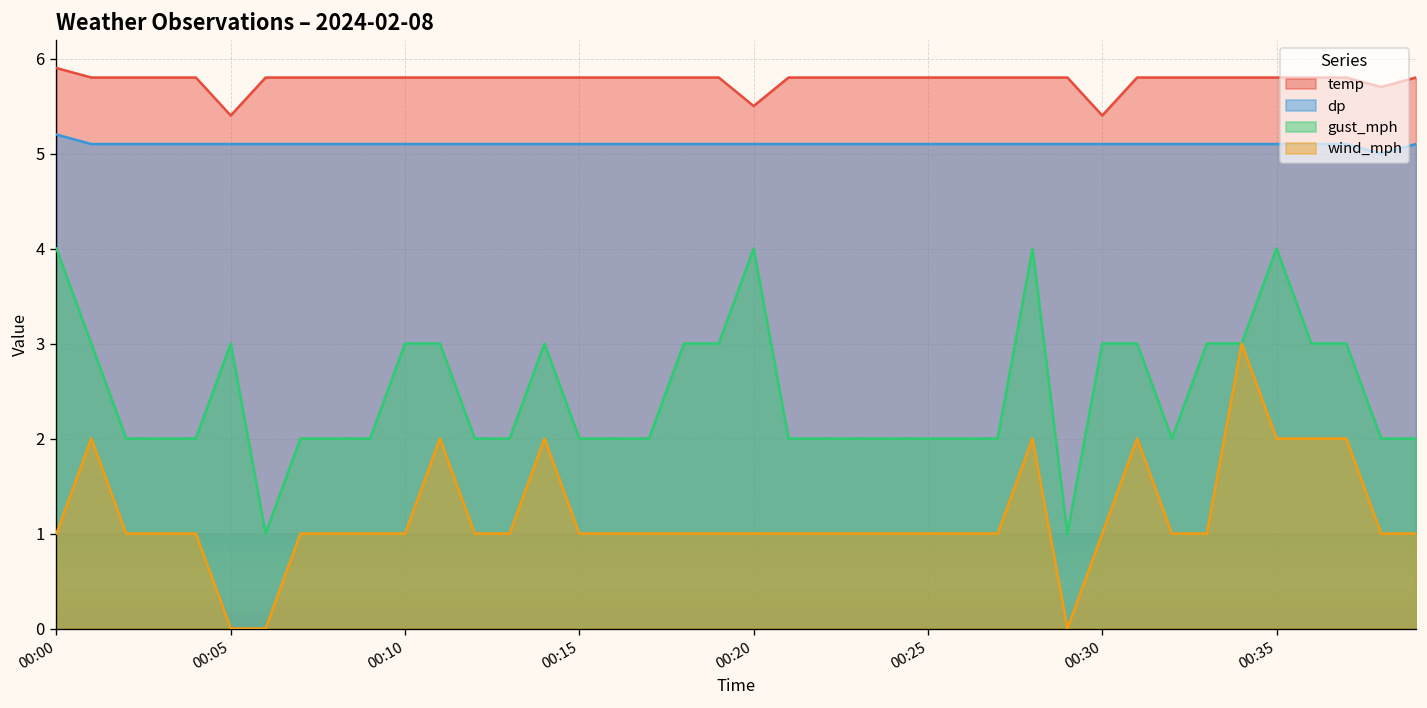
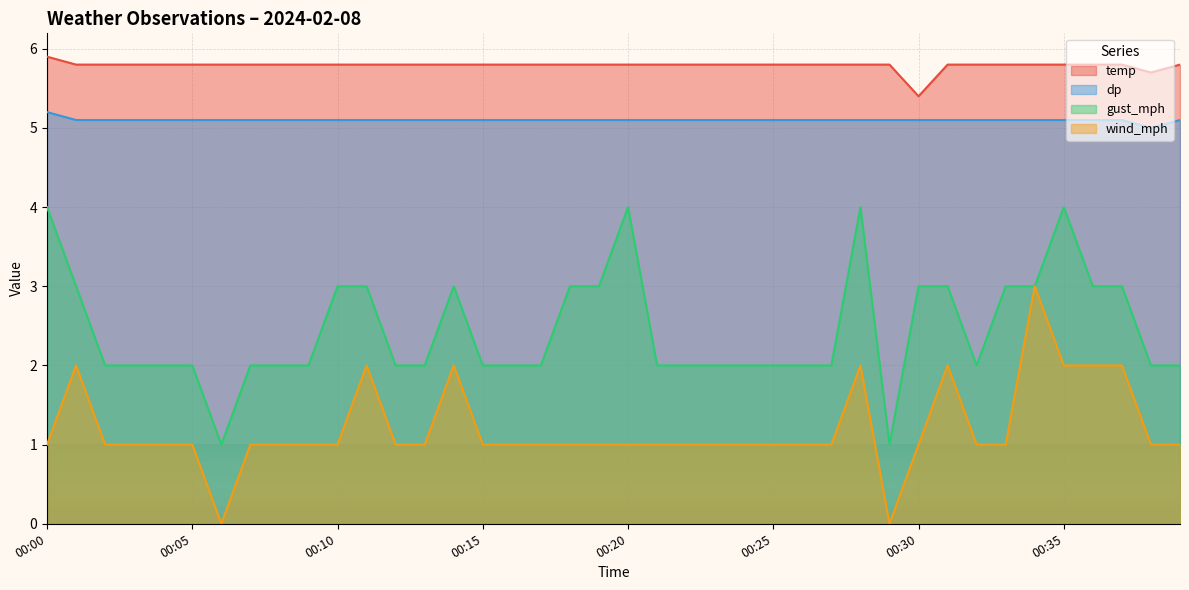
temp, 00:05: 5.4 -> 5.8
gust_mph, 00:05: 3 -> 2
wind_mph, 00:05: 0 -> 1
temp, 00:20: 5.5 -> 5.8
